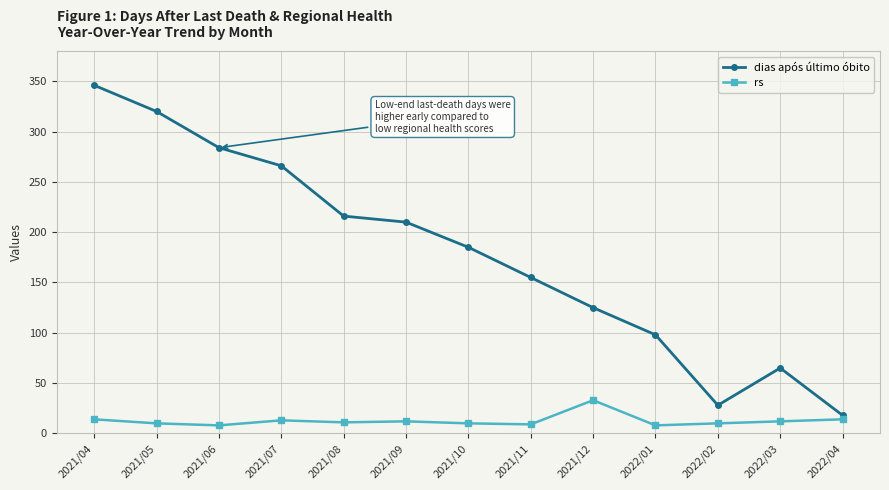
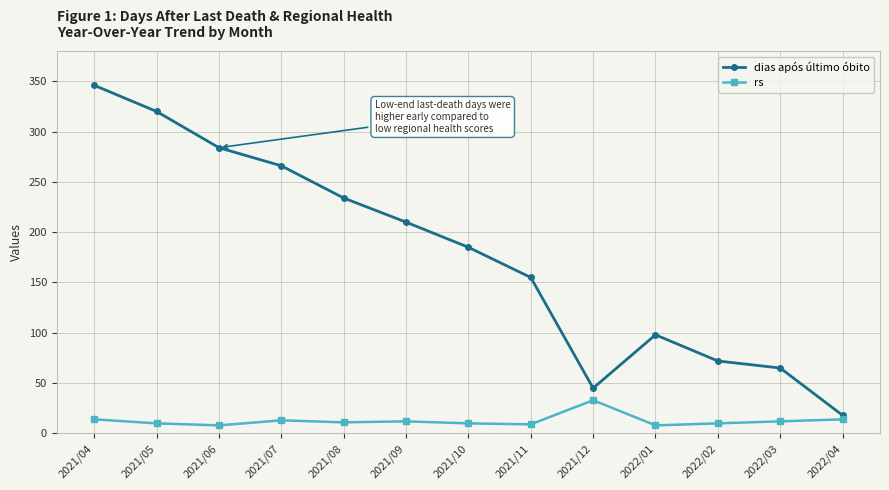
dias após último óbito, 2021/08: 216 -> 234
dias após último óbito, 2021/12: 125 -> 45
dias após último óbito, 2022/02: 28 -> 72
